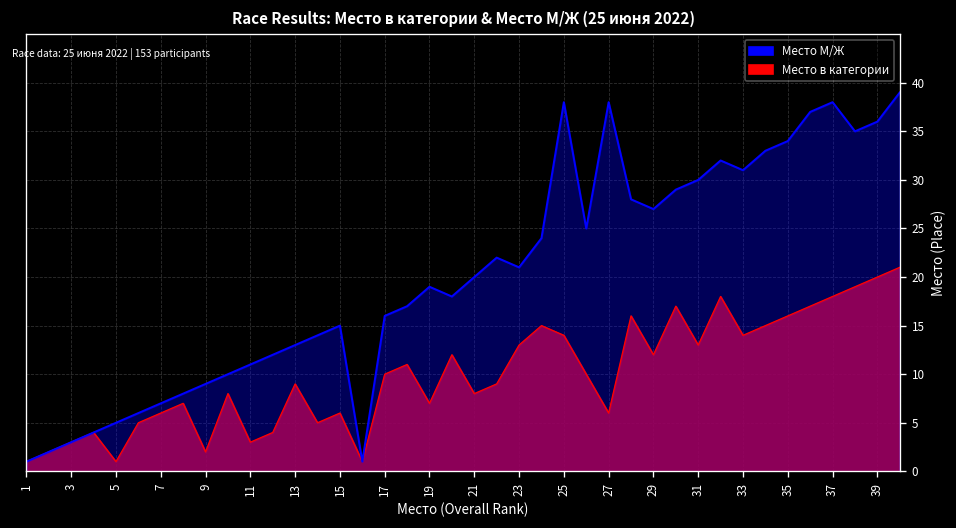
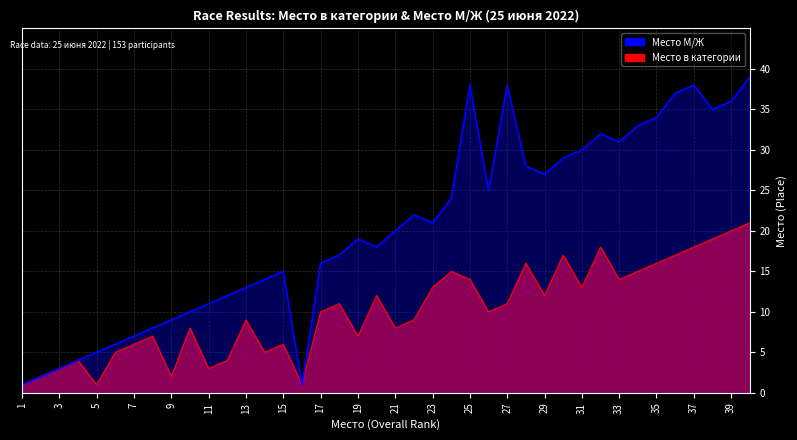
Место в категории, 27: 6 -> 11
